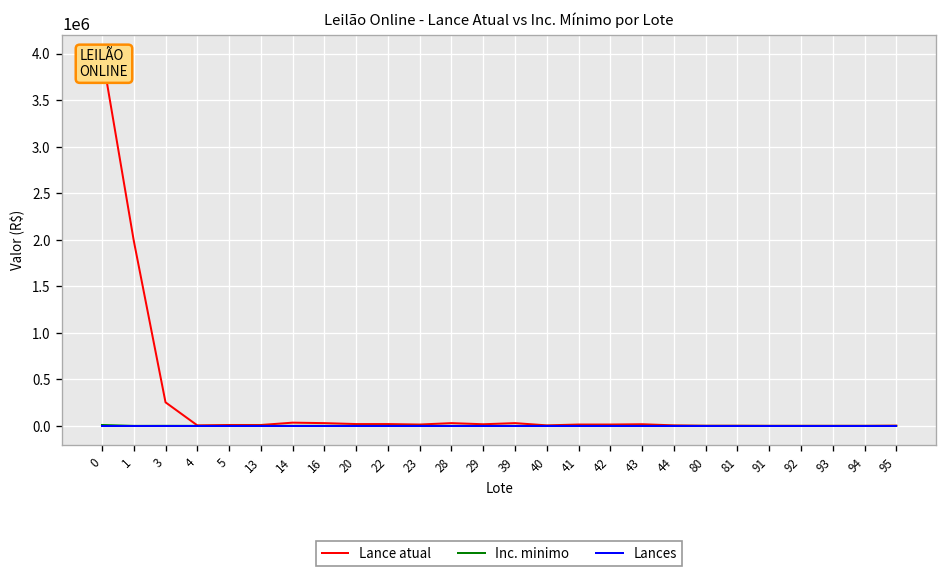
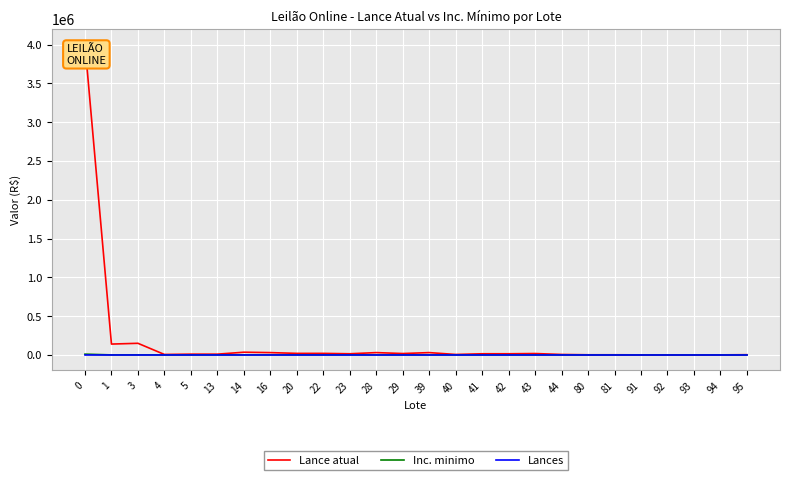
Lance atual, 1: 2000000 -> 100000
Lance atual, 3: 300000 -> 200000
